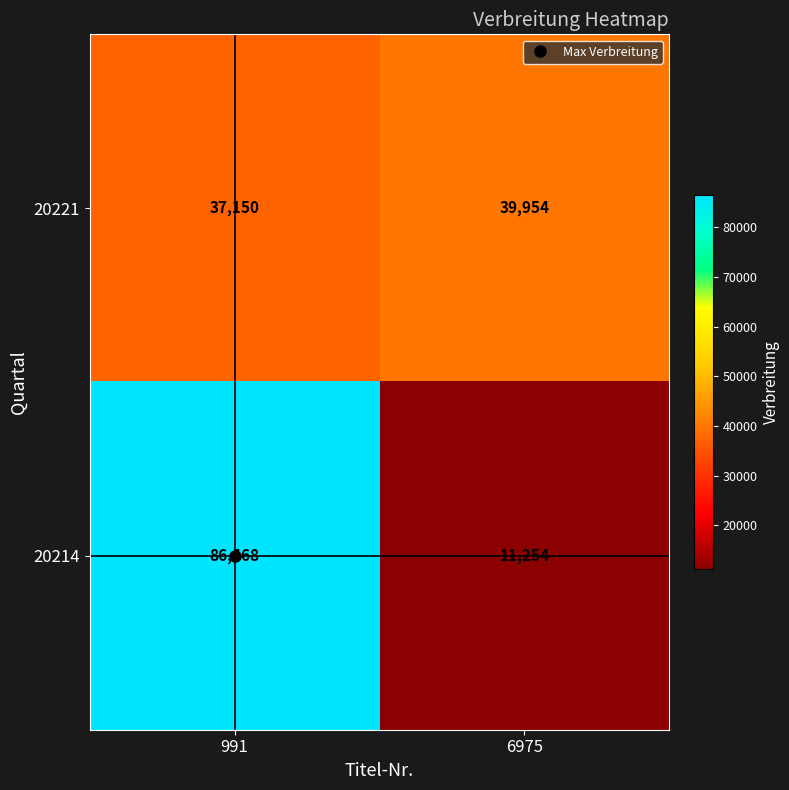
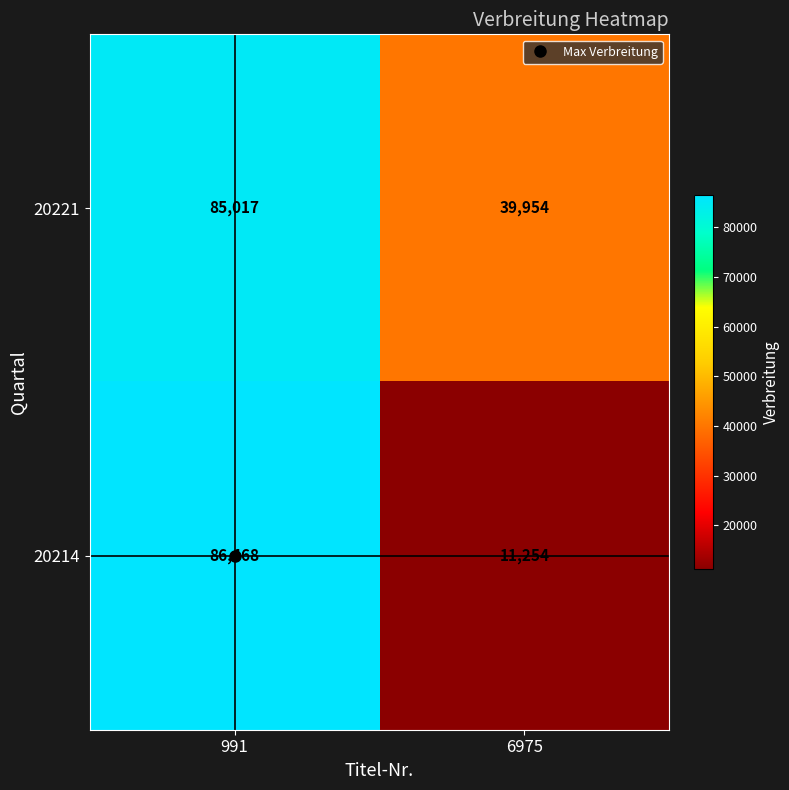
20221, 991: 37,150 -> 85,017
